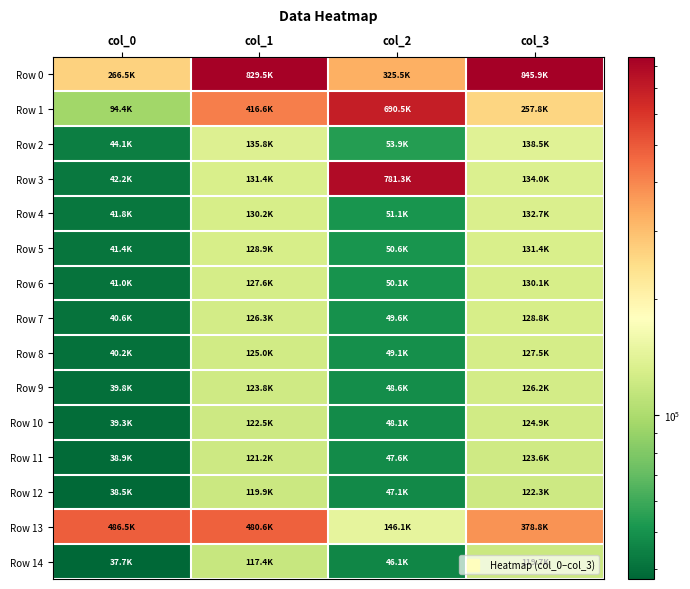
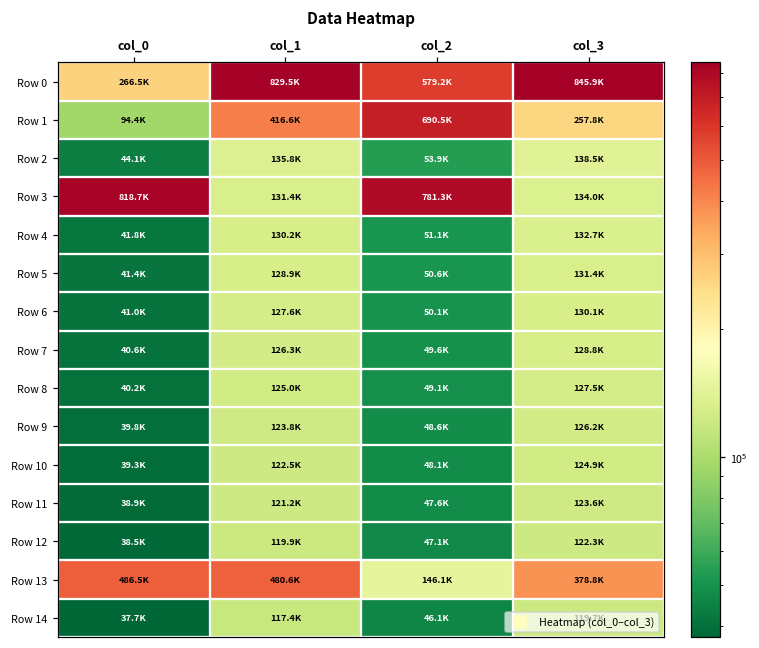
Row 0, col_2: 325.5K -> 579.2K
Row 3, col_0: 42.2K -> 818.7K
